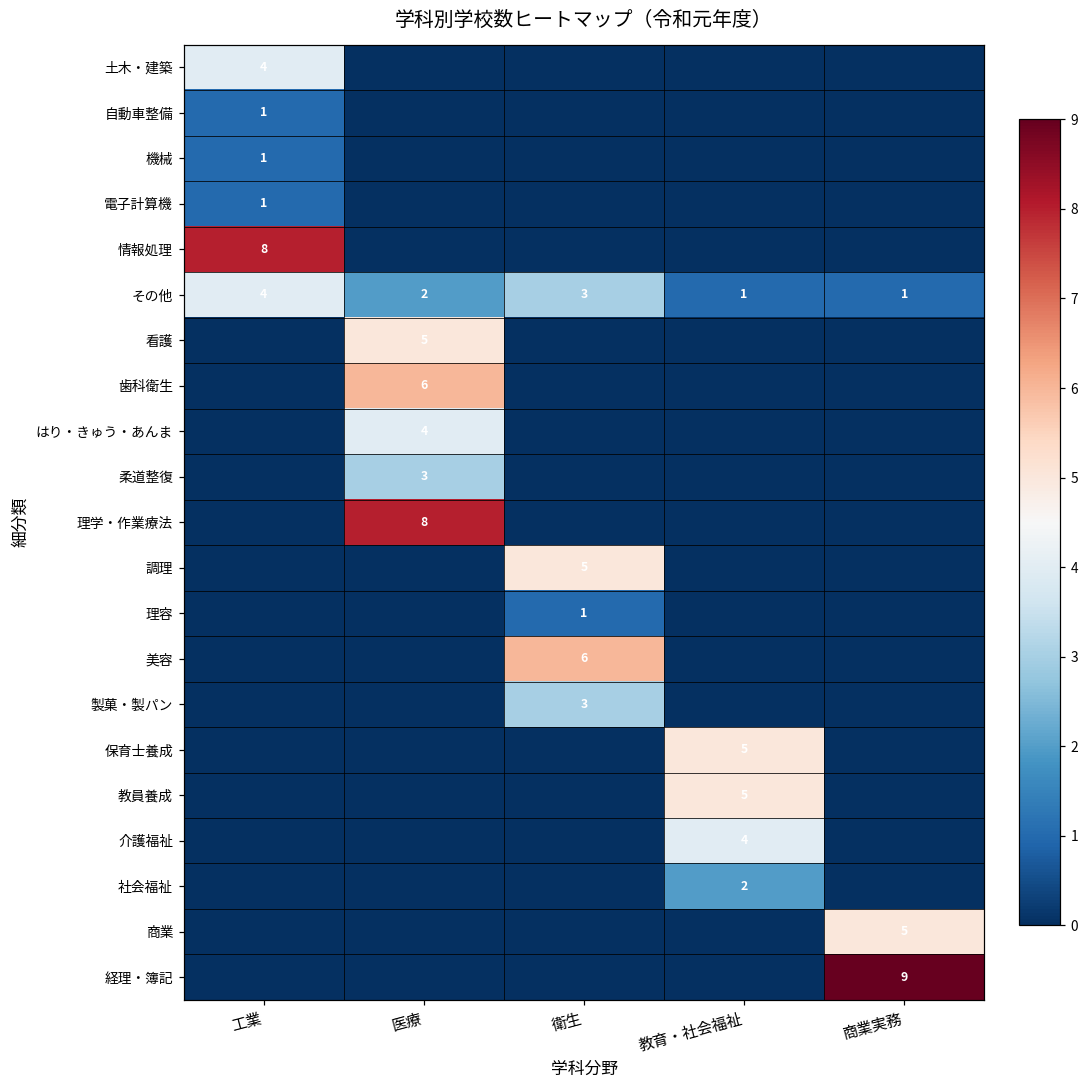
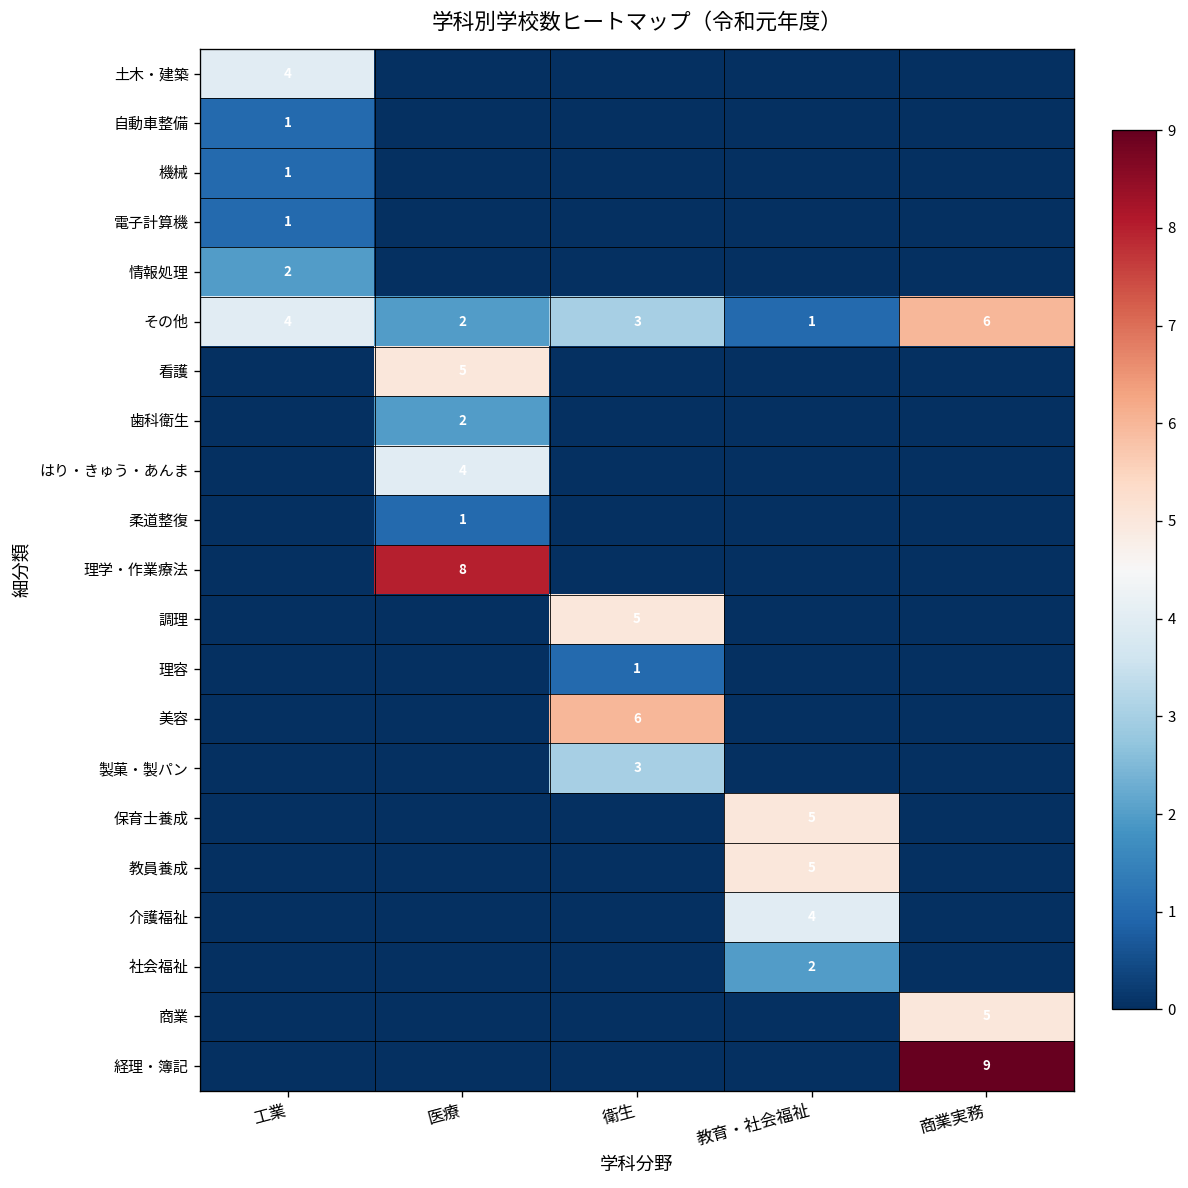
情報処理, 工業: 8 -> 2
その他, 商業実務: 1 -> 6
歯科衛生, 医療: 6 -> 2
柔道整復, 医療: 3 -> 1
